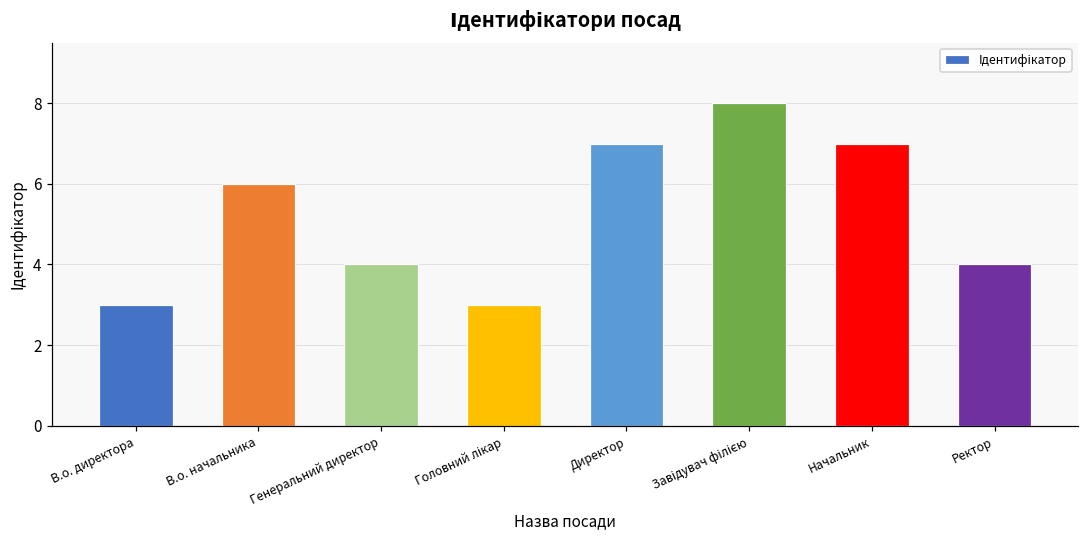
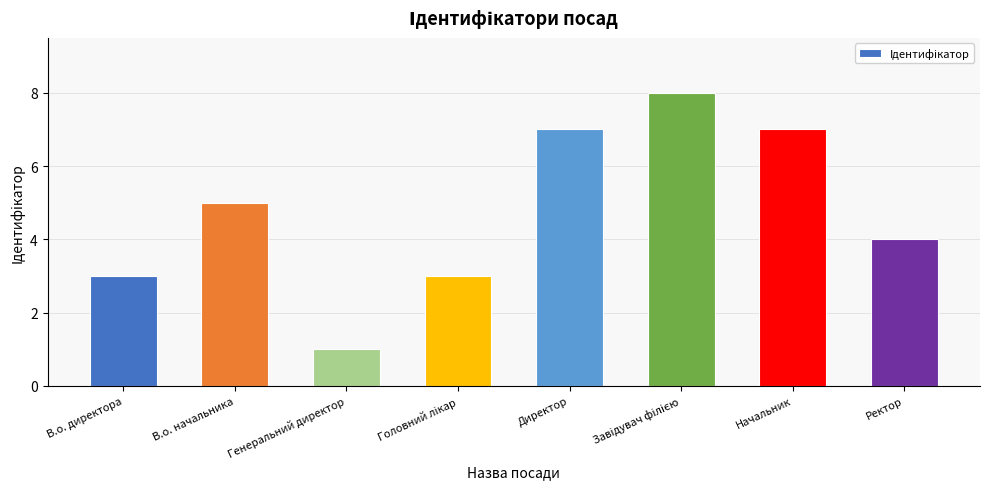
В.о. начальника: 6 -> 5
Генеральний директор: 4 -> 1
